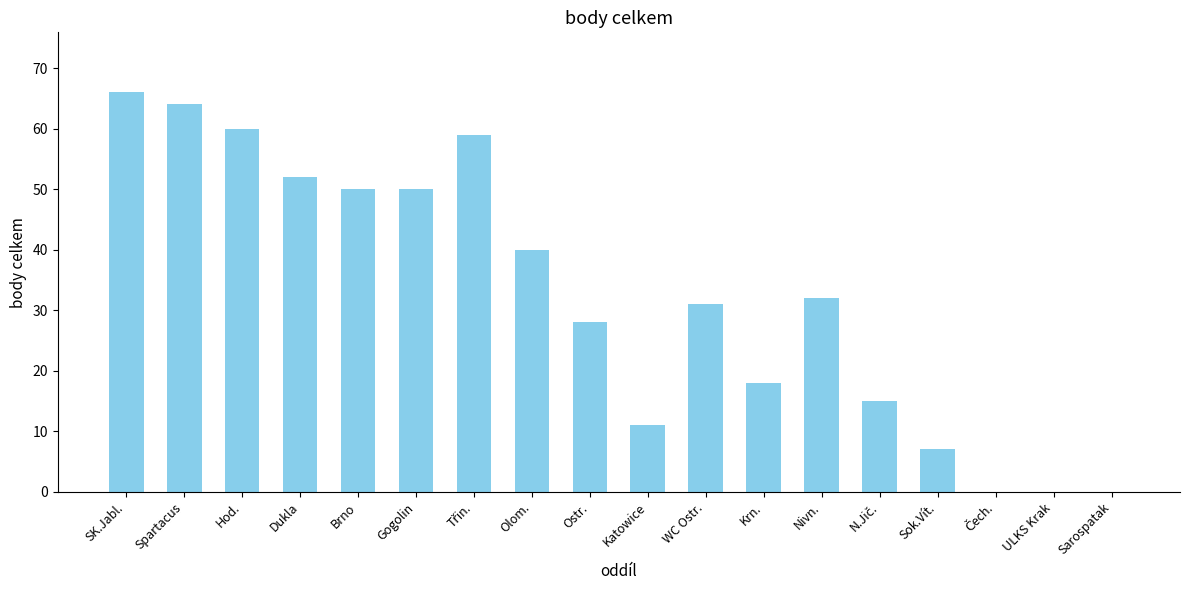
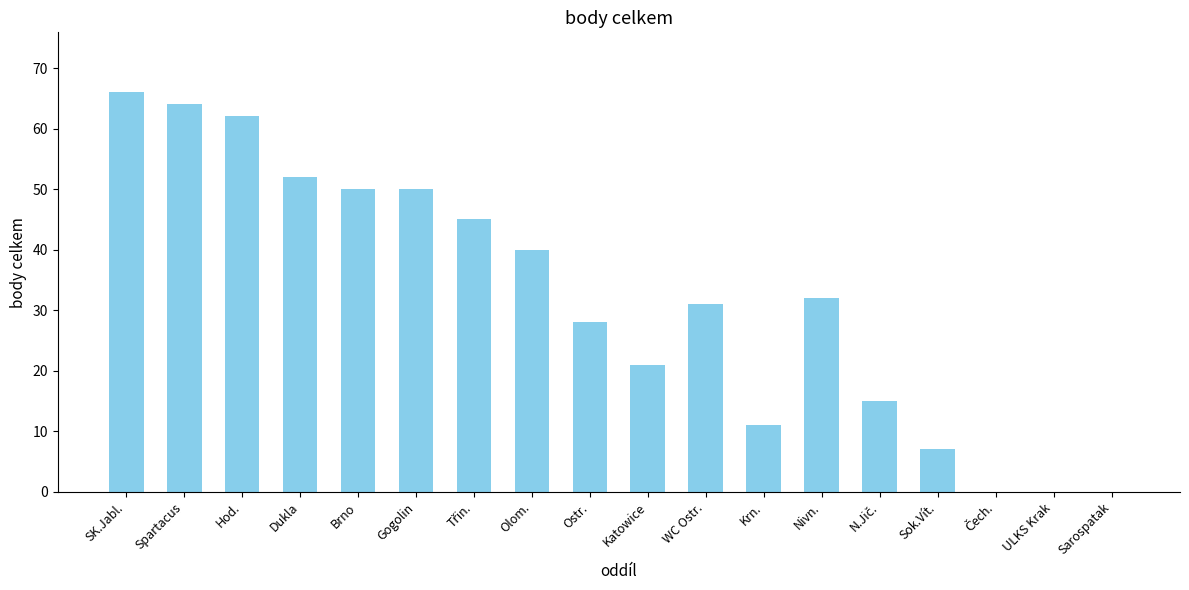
Hod.: 60 -> 62
Třin.: 59 -> 45
Katowice: 11 -> 21
Krn.: 18 -> 11
